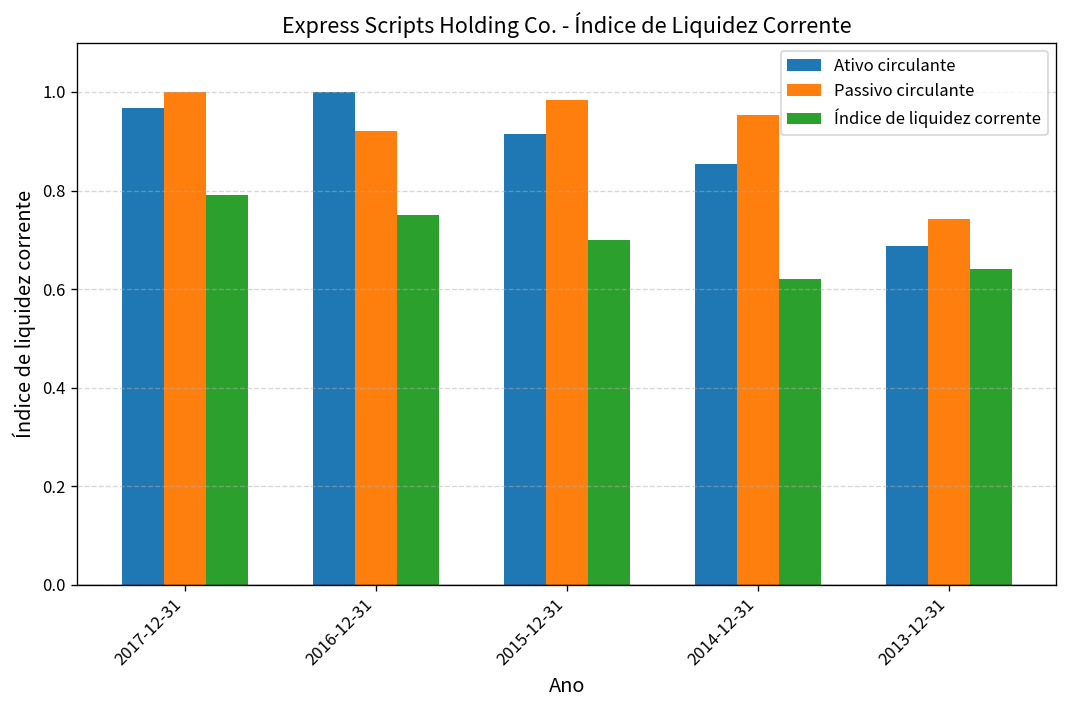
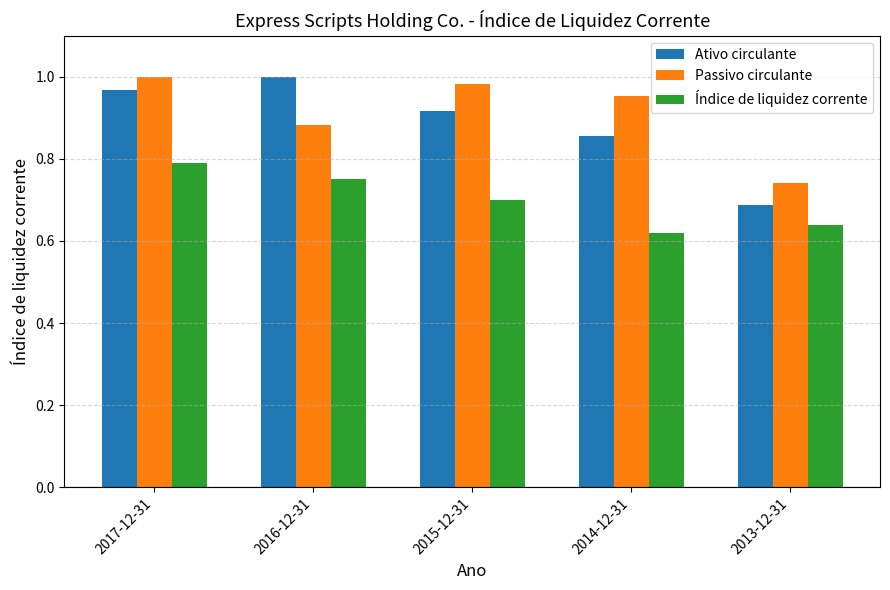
Passivo circulante, 2016-12-31: 0.92 -> 0.88
